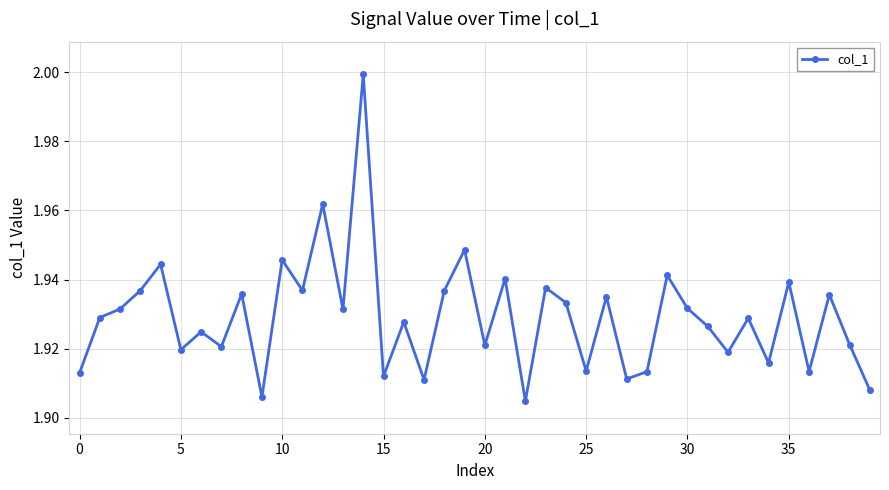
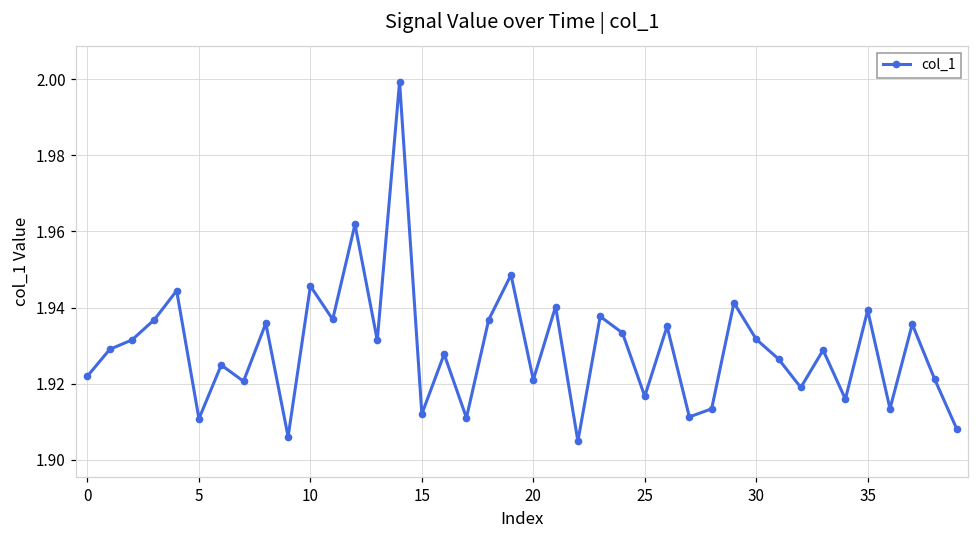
0: 1.913 -> 1.922
5: 1.920 -> 1.911
25: 1.914 -> 1.917
